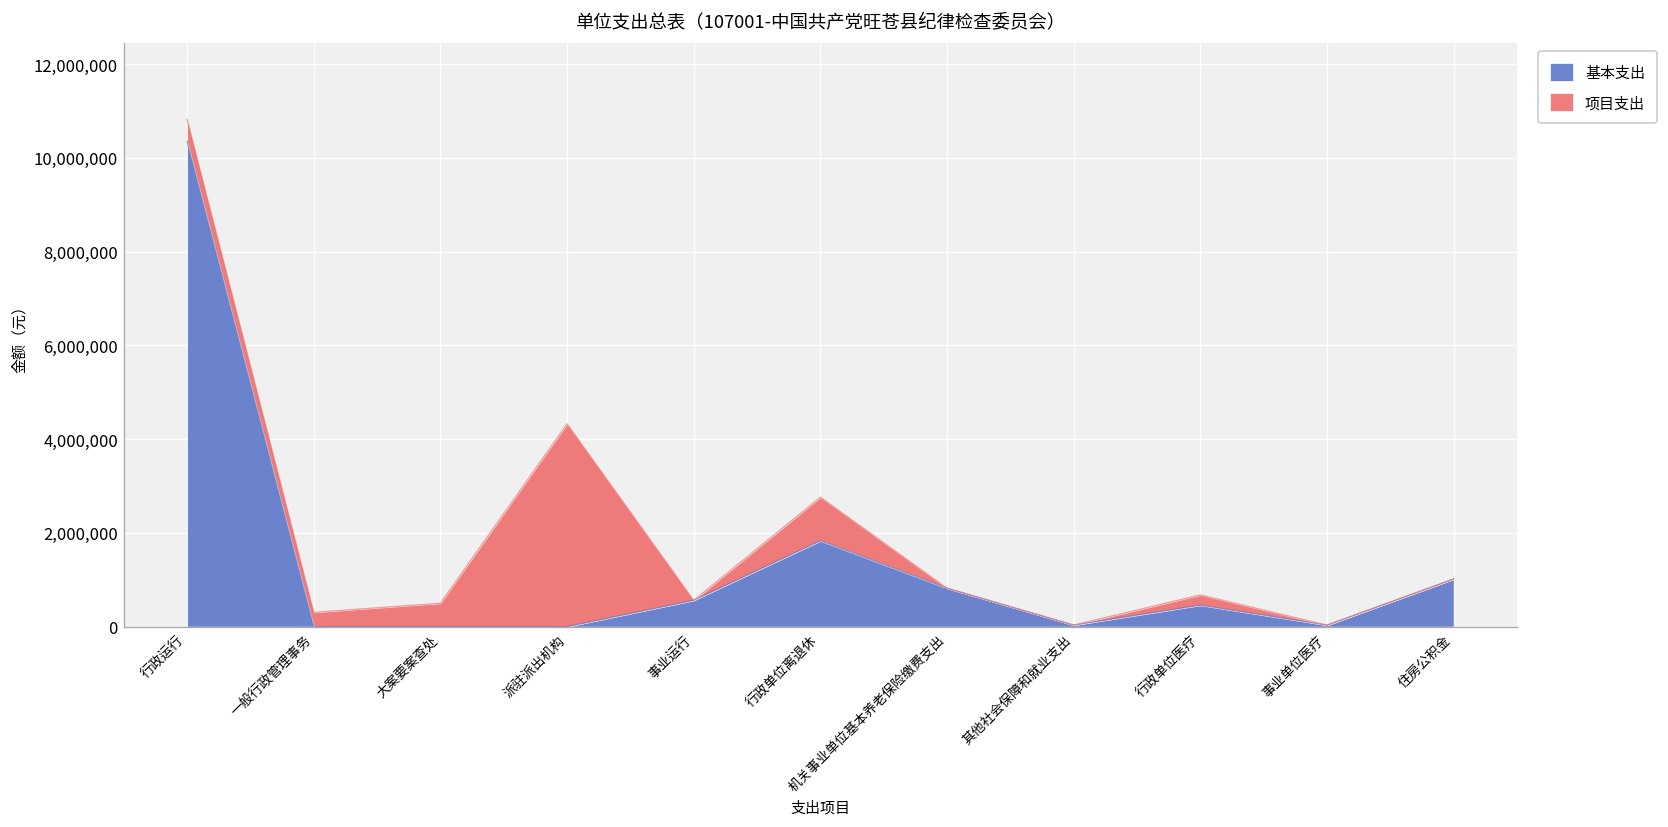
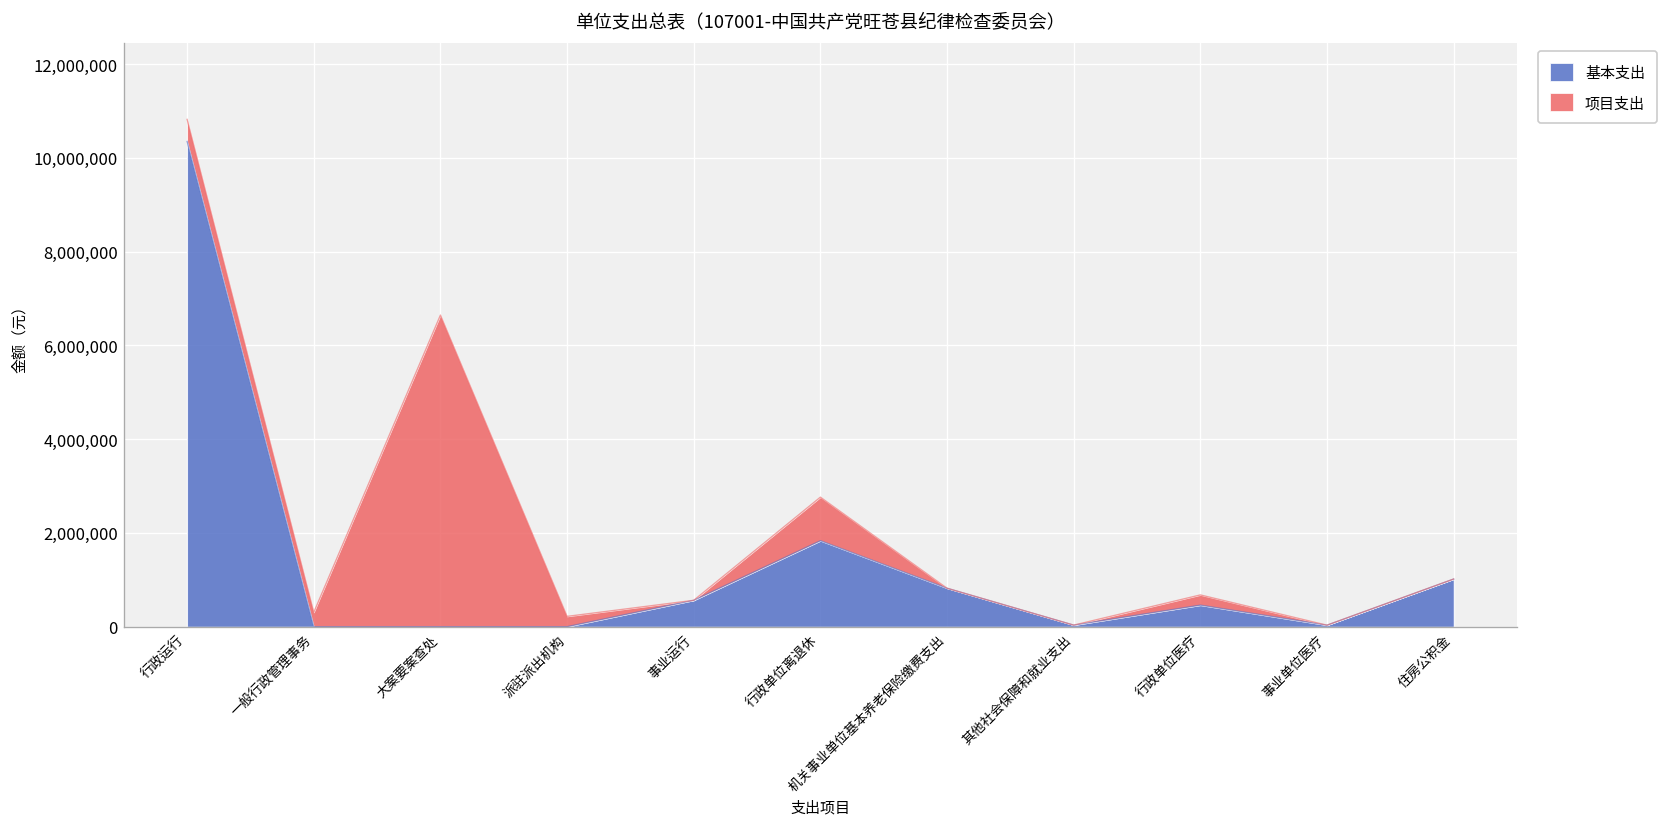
项目支出, 大案要案查处: 500,000 -> 6,600,000
项目支出, 派驻派出机构: 4,300,000 -> 200,000
